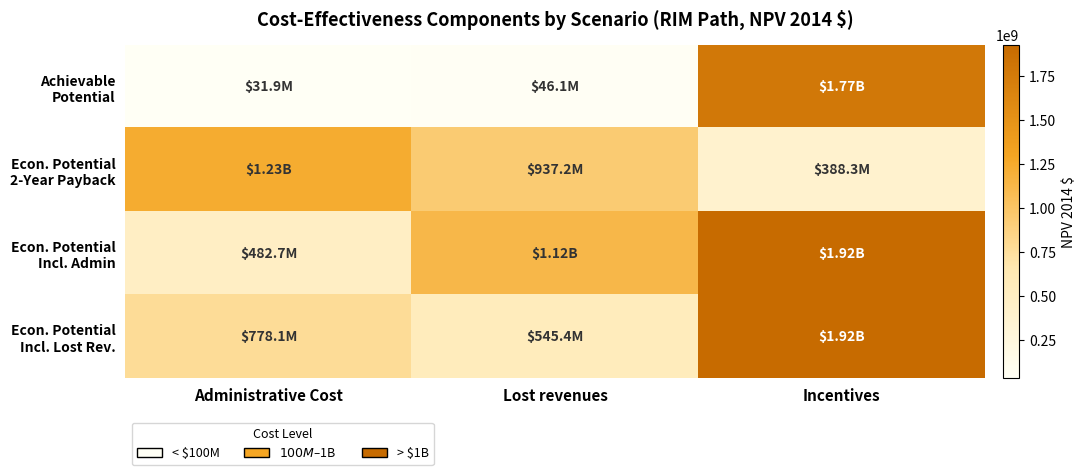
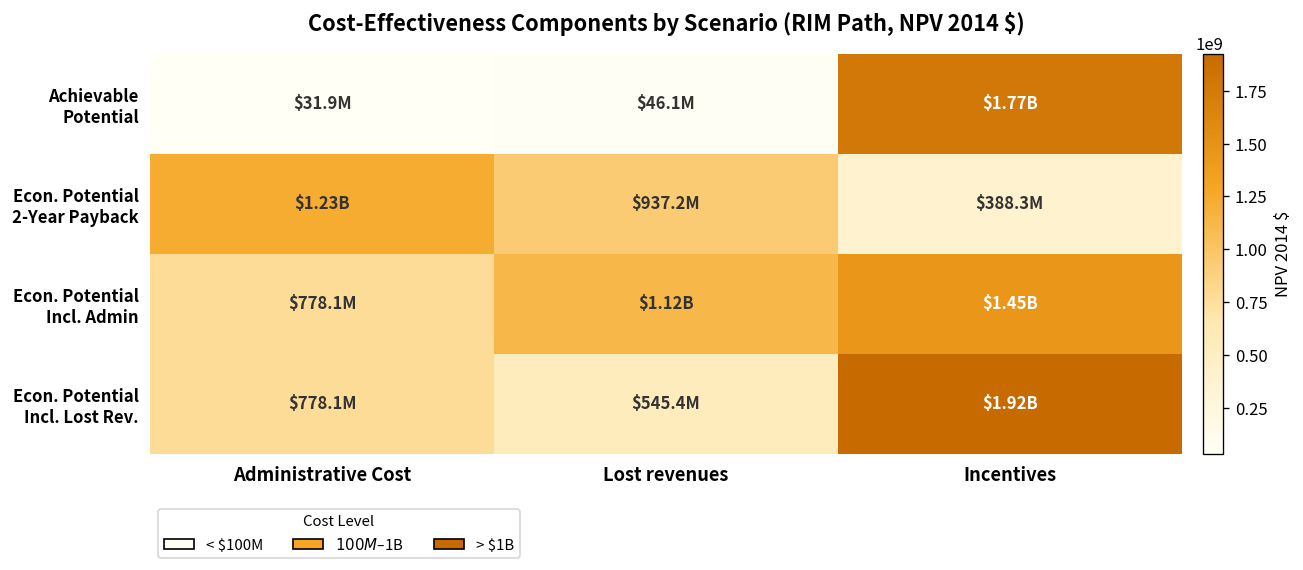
Econ. Potential Incl. Admin, Administrative Cost: $482.7M -> $778.1M
Econ. Potential Incl. Admin, Incentives: $1.92B -> $1.45B
